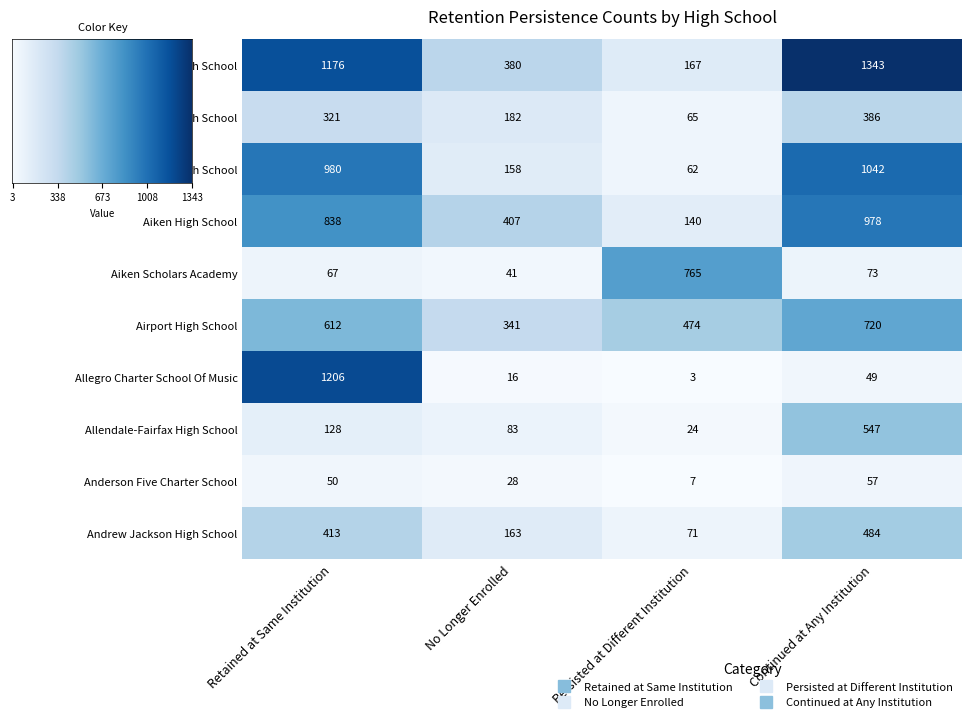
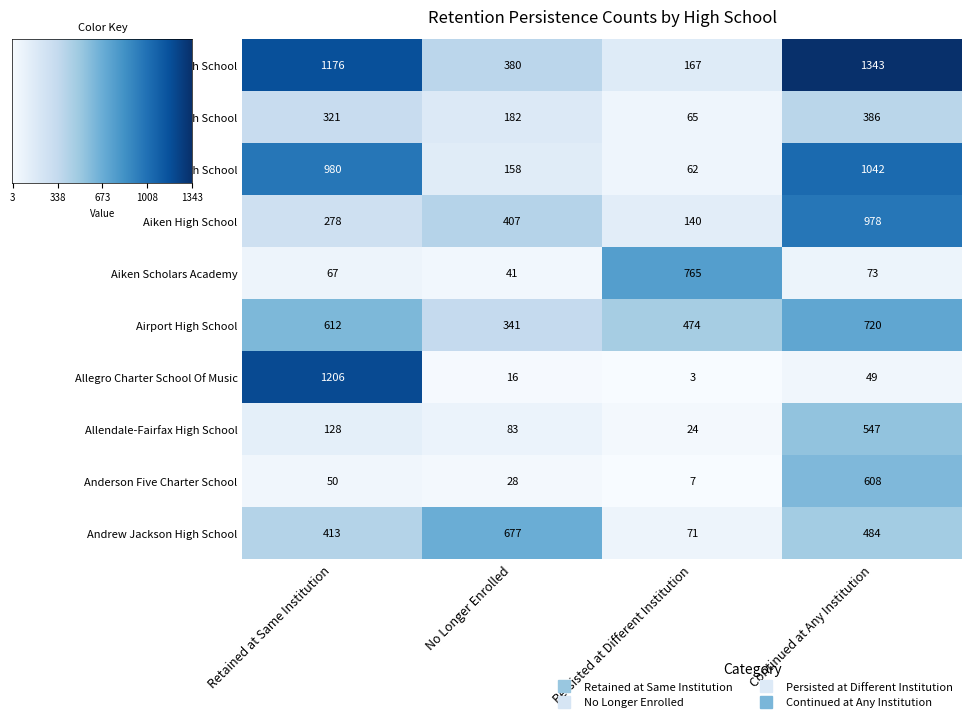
Aiken High School, Retained at Same Institution: 838 -> 278
Anderson Five Charter School, Continued at Any Institution: 57 -> 608
Andrew Jackson High School, No Longer Enrolled: 163 -> 677
